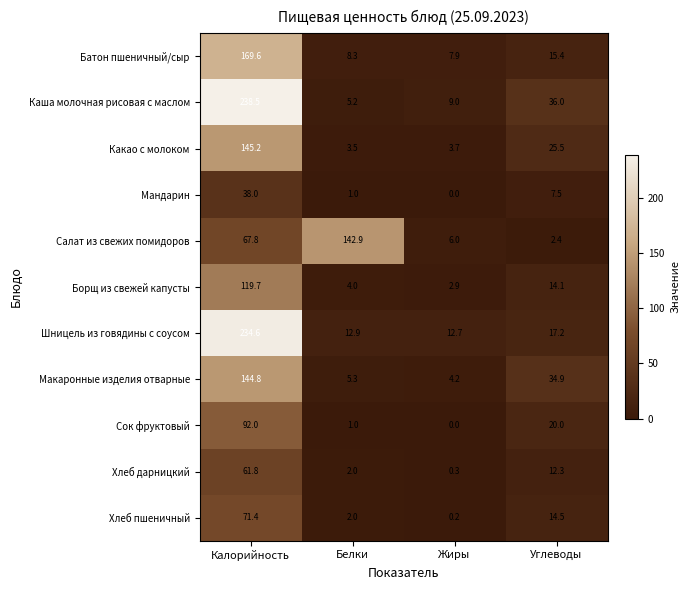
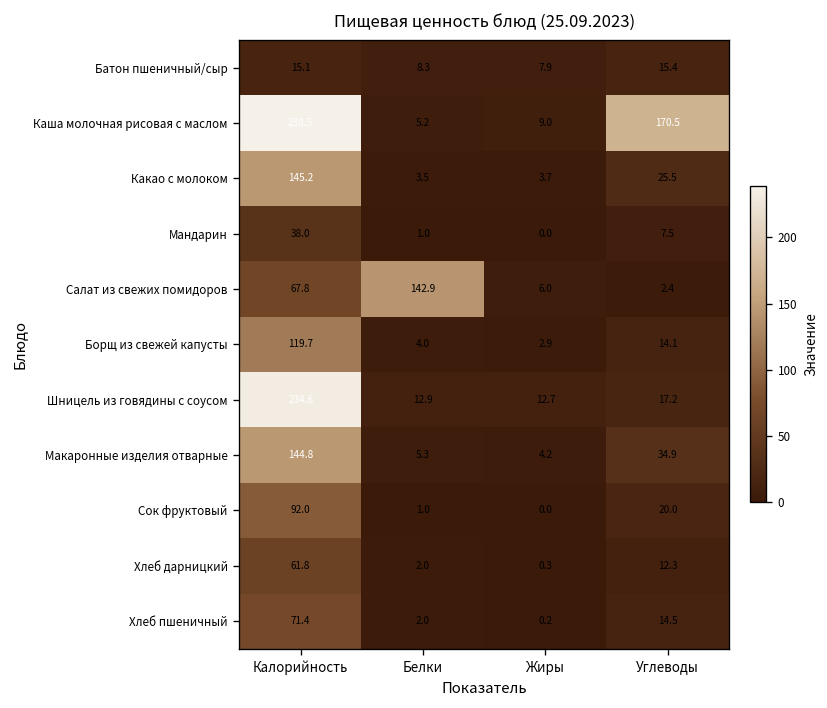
Батон пшеничный/сыр, Калорийность: 169.6 -> 15.1
Каша молочная рисовая с маслом, Углеводы: 36.0 -> 170.5
